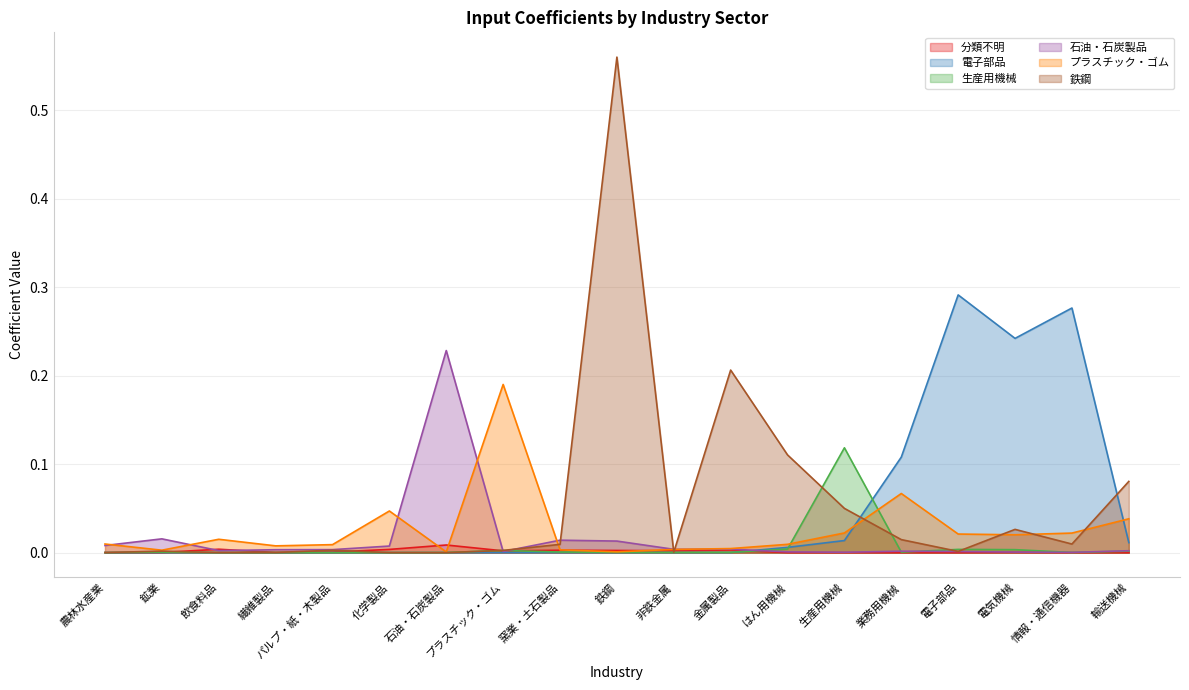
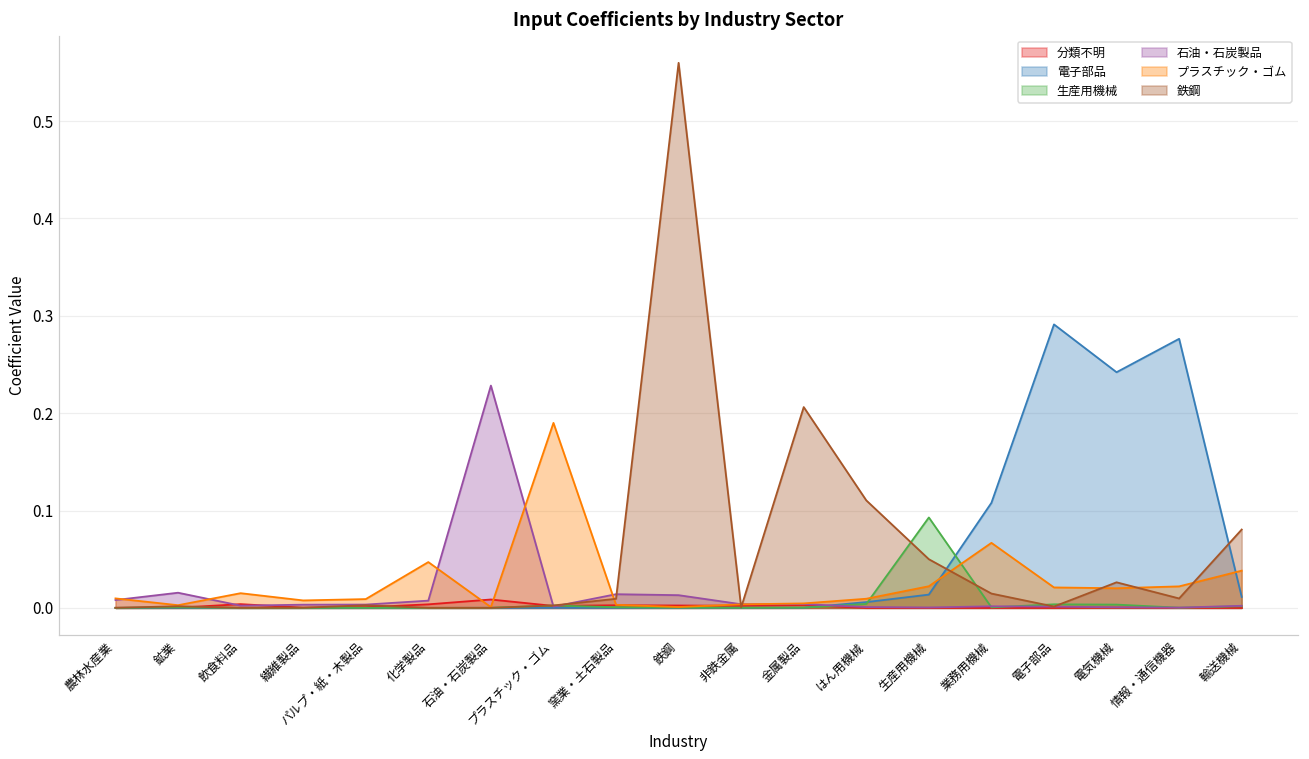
生産用機械, 生産用機械: 0.12 -> 0.09
